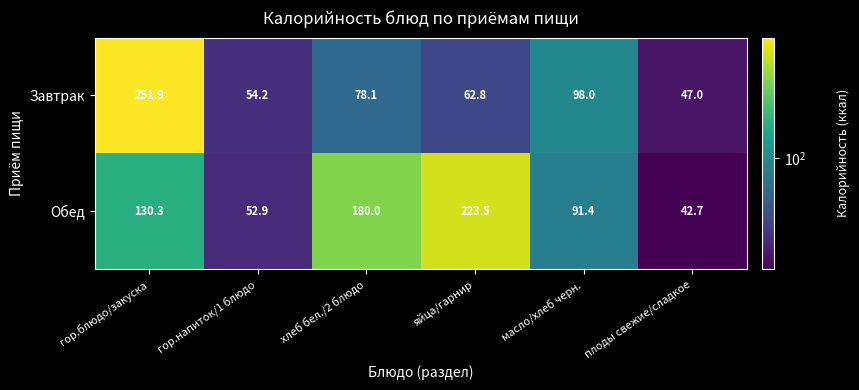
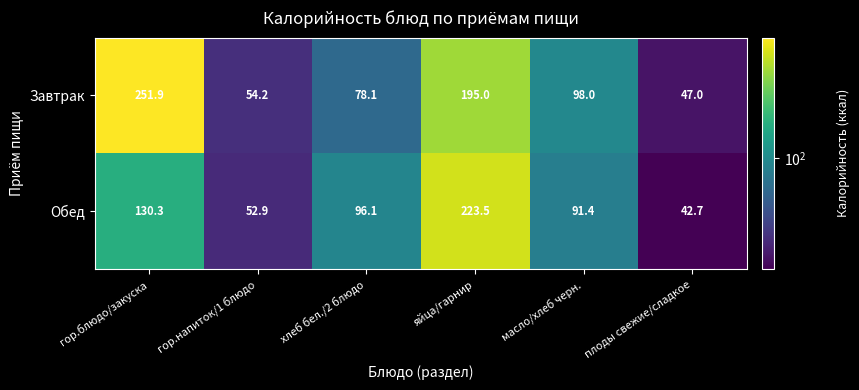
Завтрак, яйца/гарнир: 62.8 -> 195.0
Обед, хлеб бел./2 блюдо: 180.0 -> 96.1
